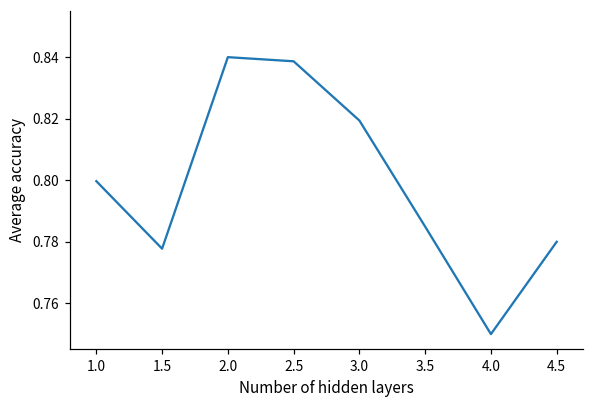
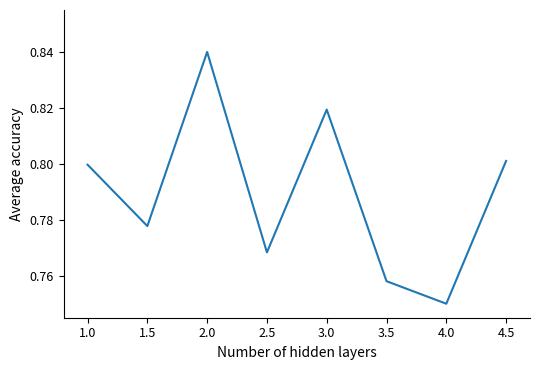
2.5: 0.839 -> 0.768
3.5: 0.785 -> 0.758
4.5: 0.780 -> 0.801
